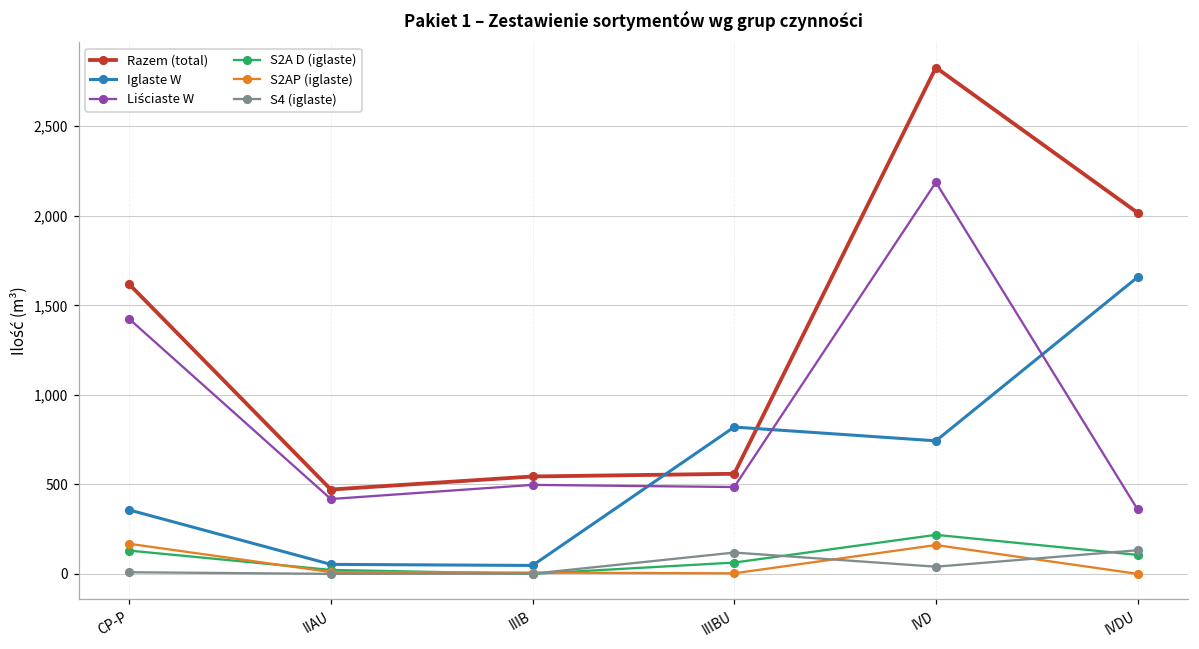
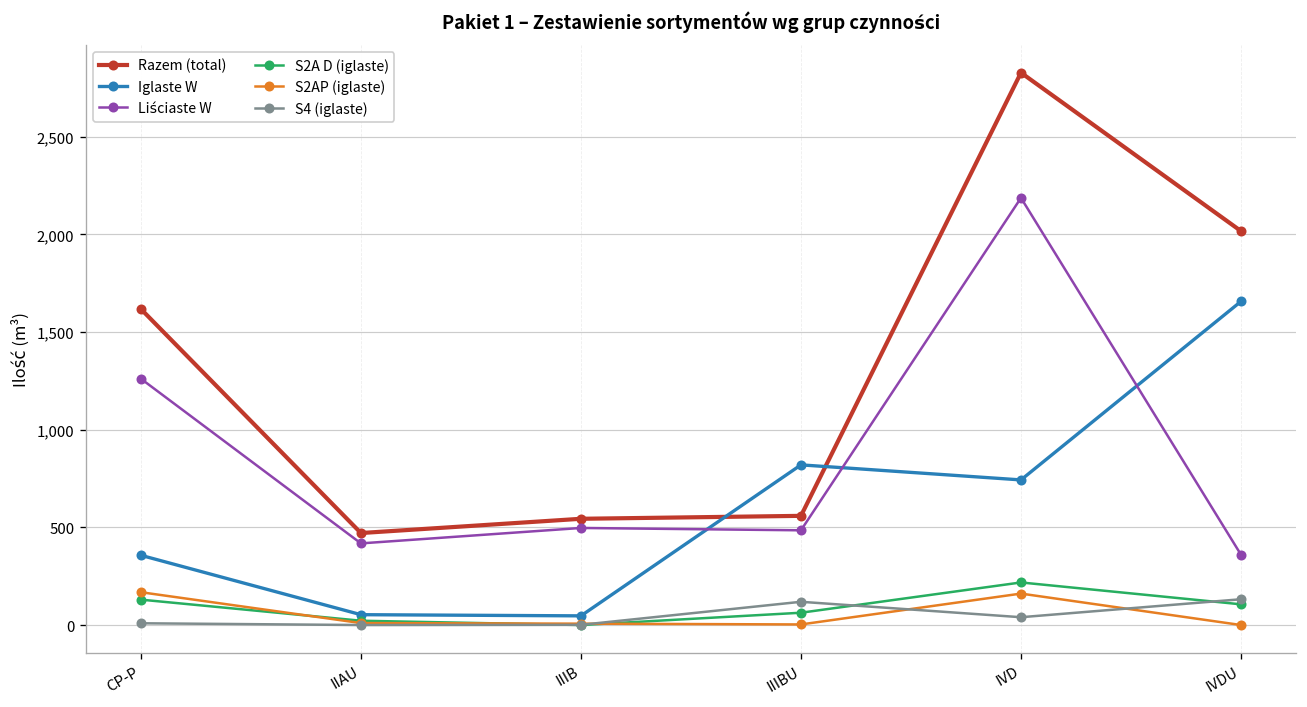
Liściaste W, CP-P: 1,420 -> 1,260
